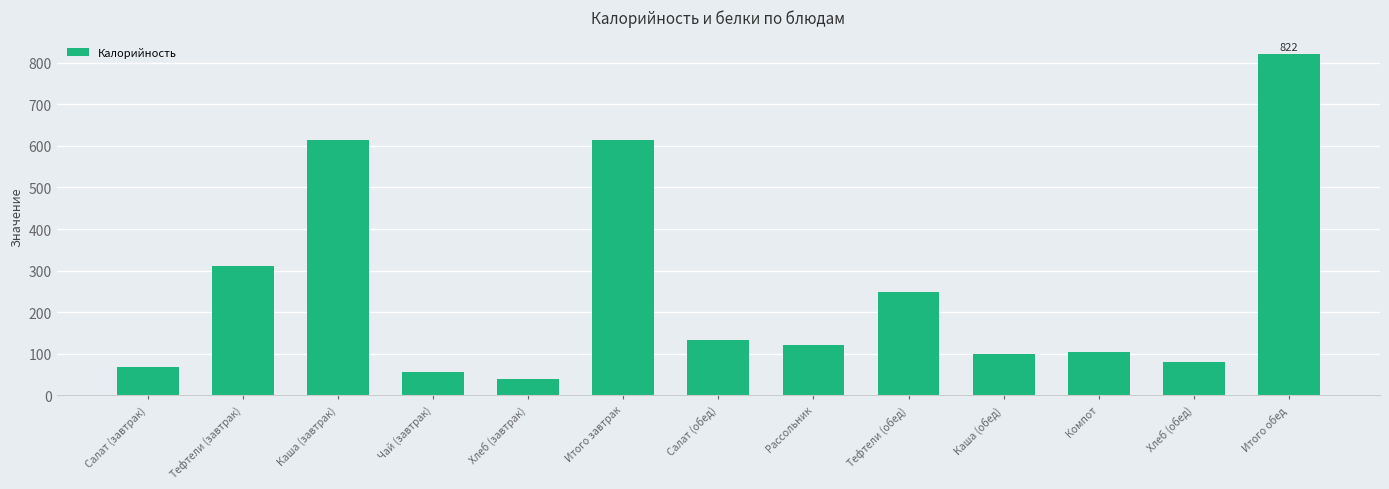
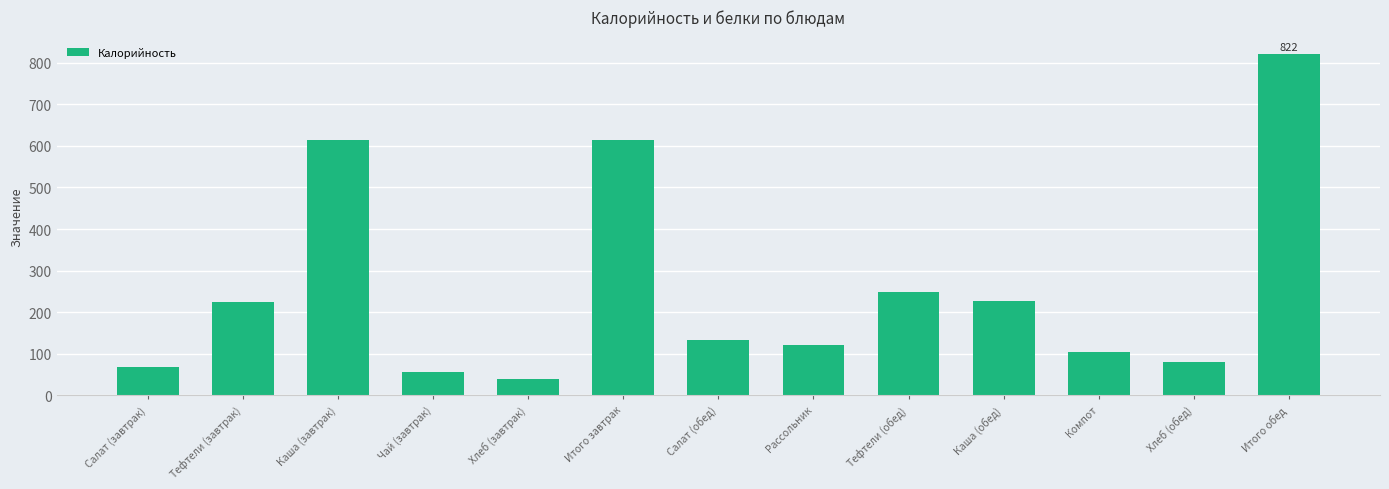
Тефтели (завтрак): 310 -> 230
Каша (обед): 100 -> 230
